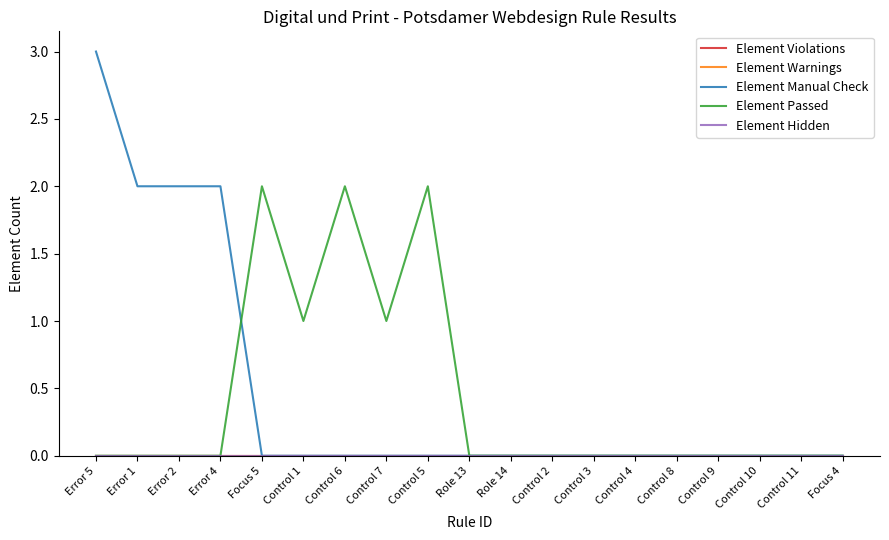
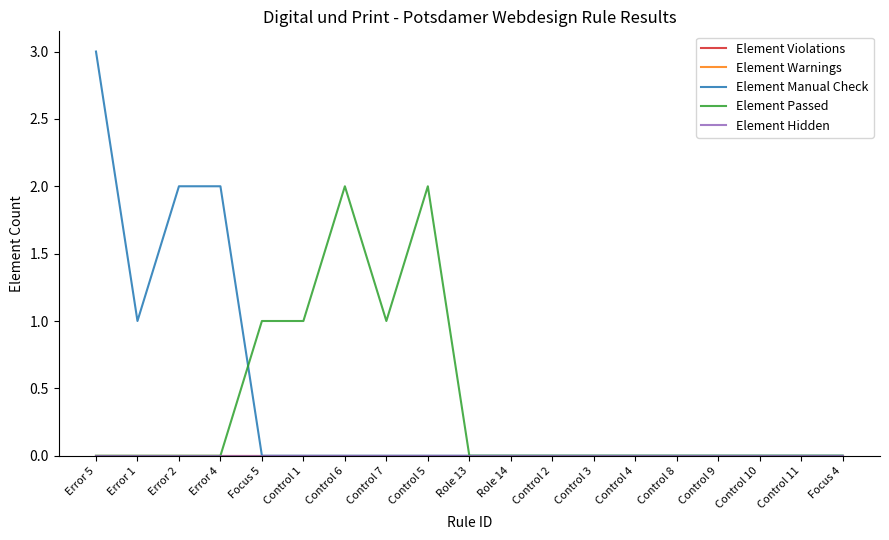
Element Manual Check, Error 1: 2 -> 1
Element Passed, Focus 5: 2 -> 1
